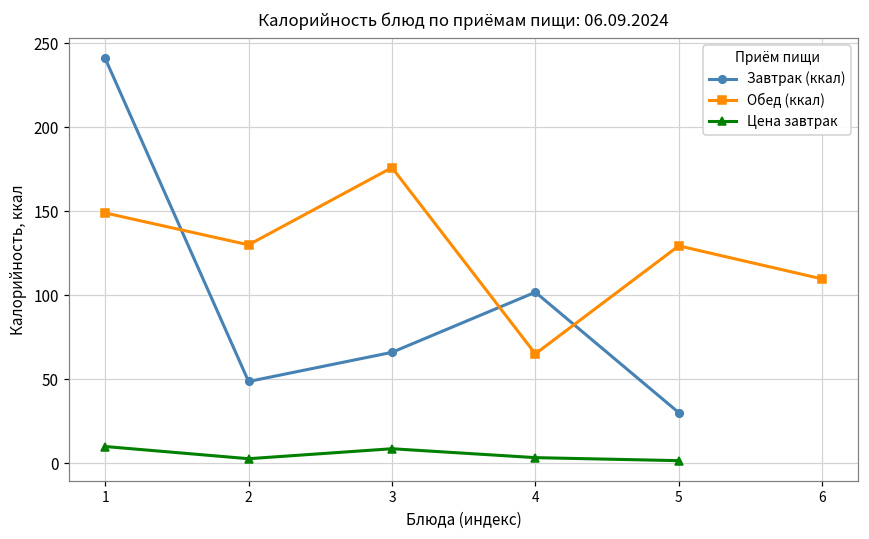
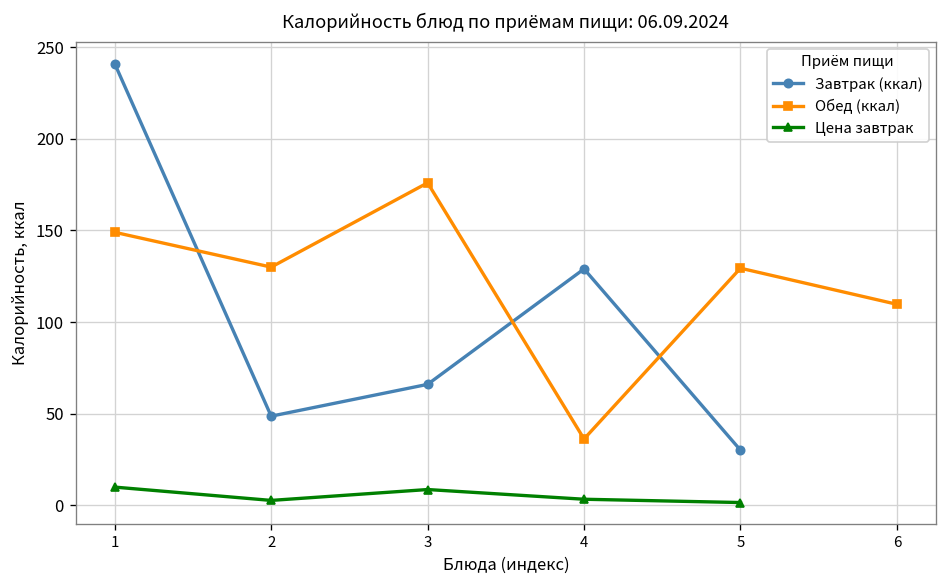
Завтрак (ккал), 4: 102 -> 129
Обед (ккал), 4: 65 -> 36
